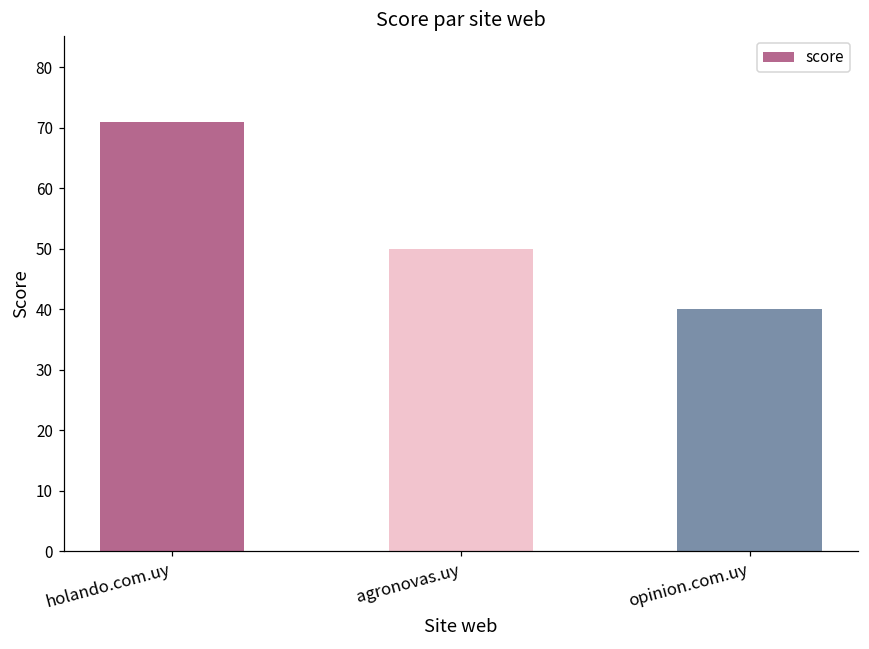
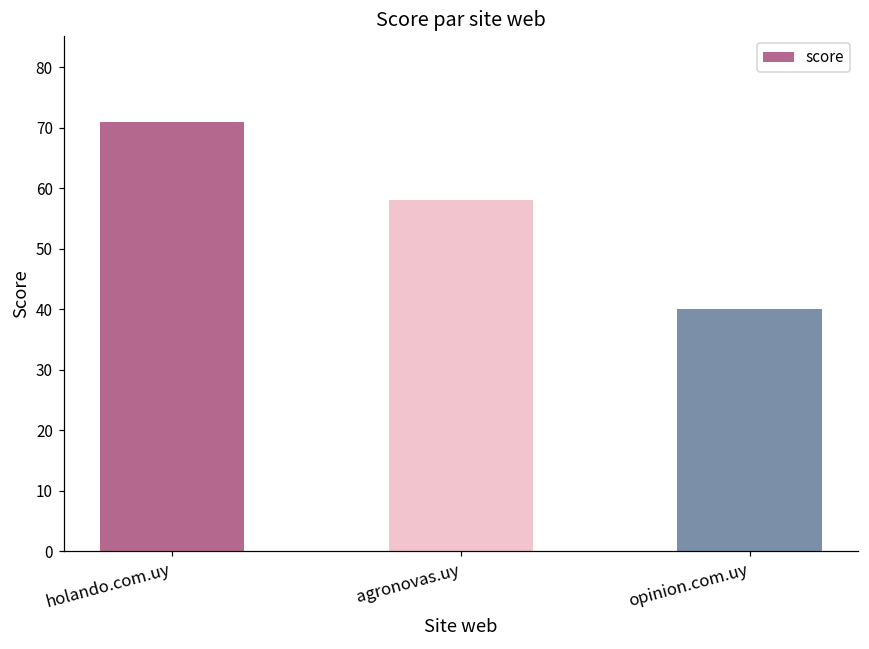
agronovas.uy: 50 -> 58
